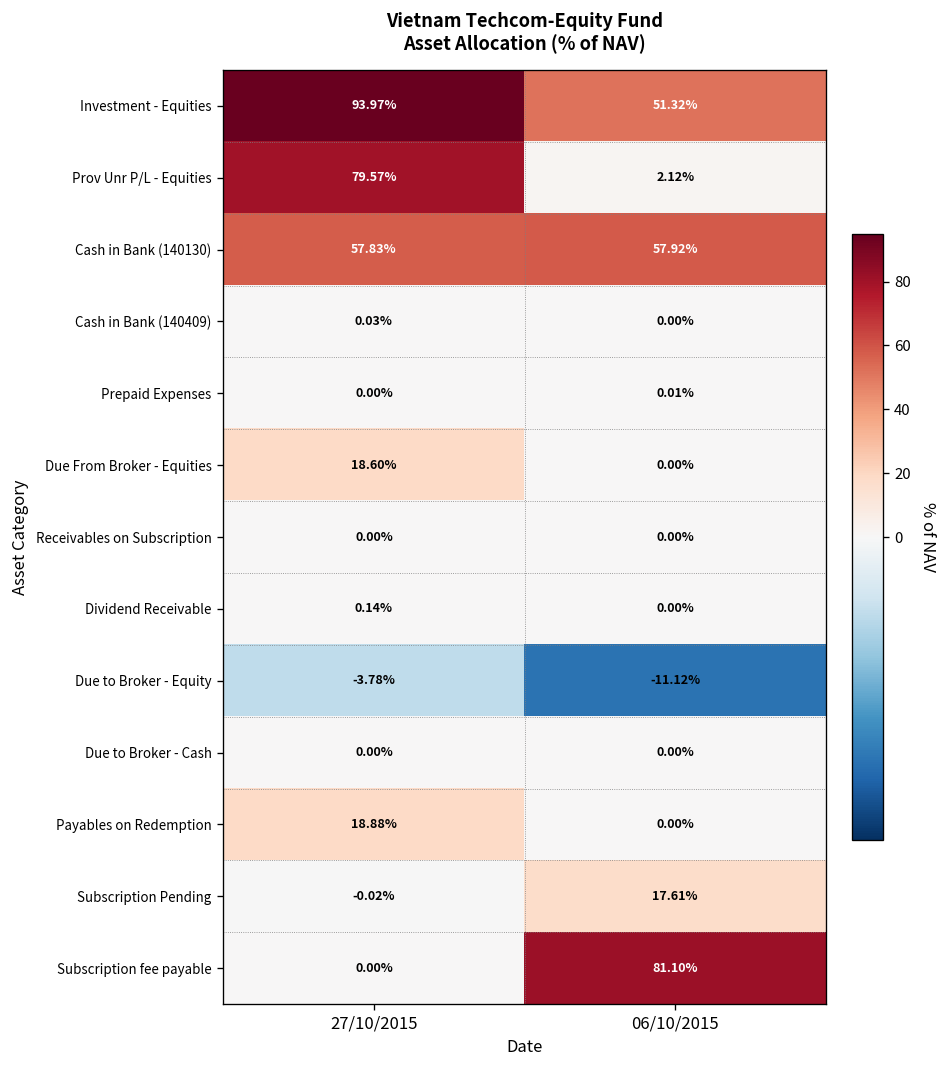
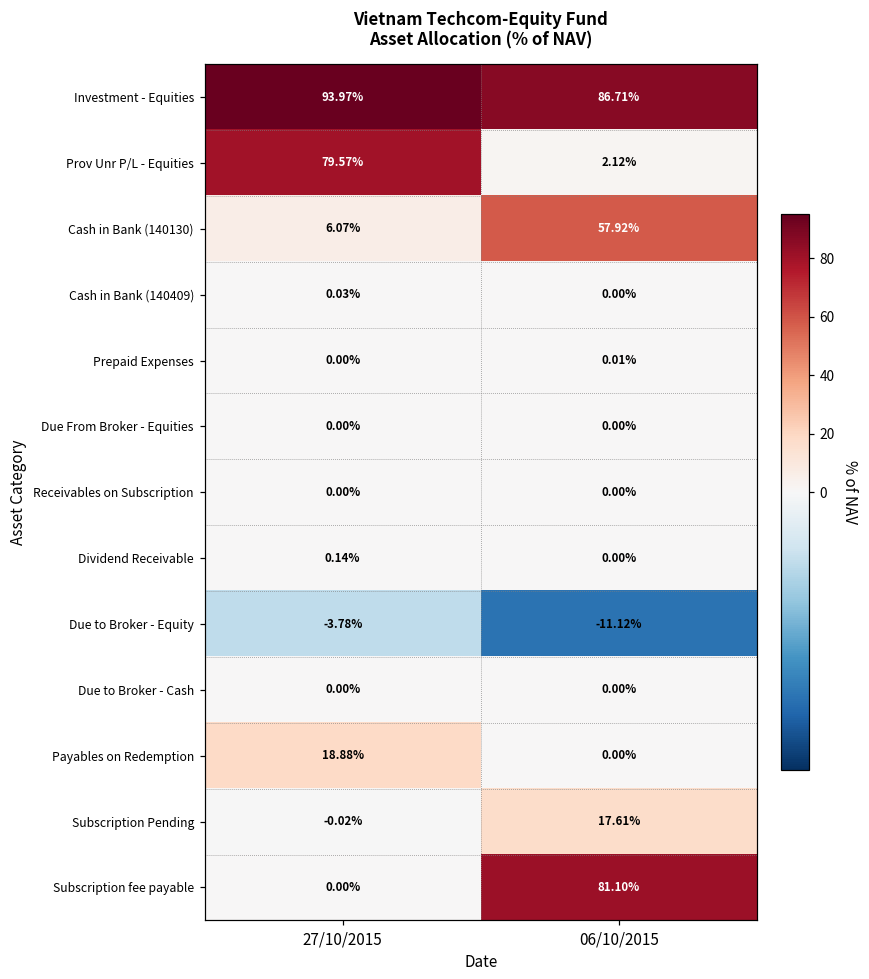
Investment - Equities, 06/10/2015: 51.32% -> 86.71%
Cash in Bank (140130), 27/10/2015: 57.83% -> 6.07%
Due From Broker - Equities, 27/10/2015: 18.60% -> 0.00%
